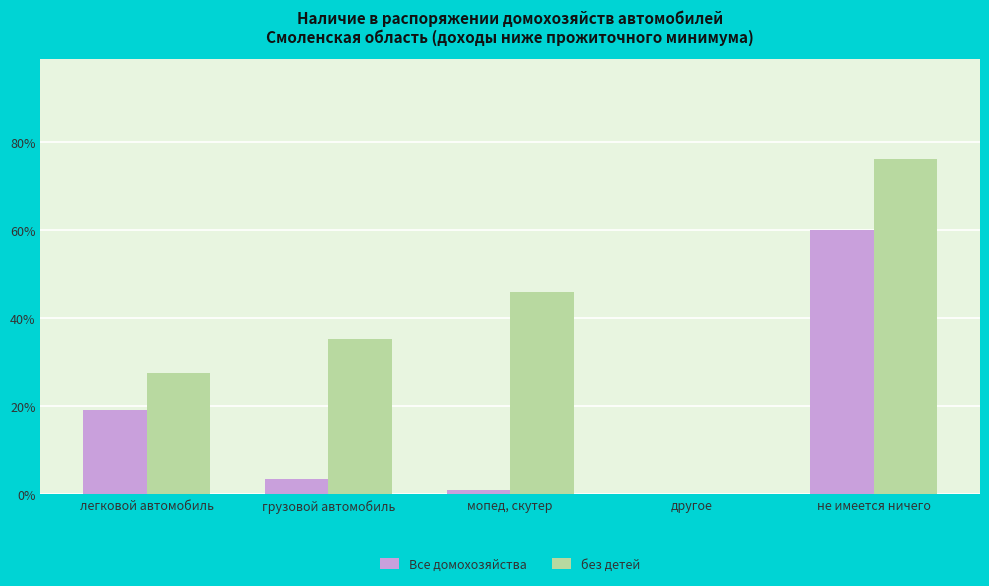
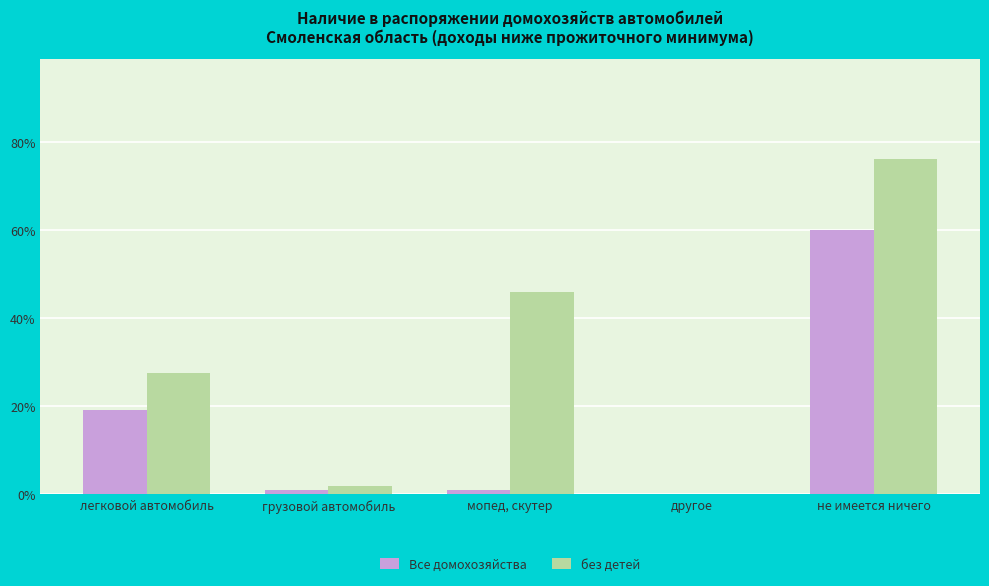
Все домохозяйства, грузовой автомобиль: 3% -> 1%
без детей, грузовой автомобиль: 35% -> 2%
